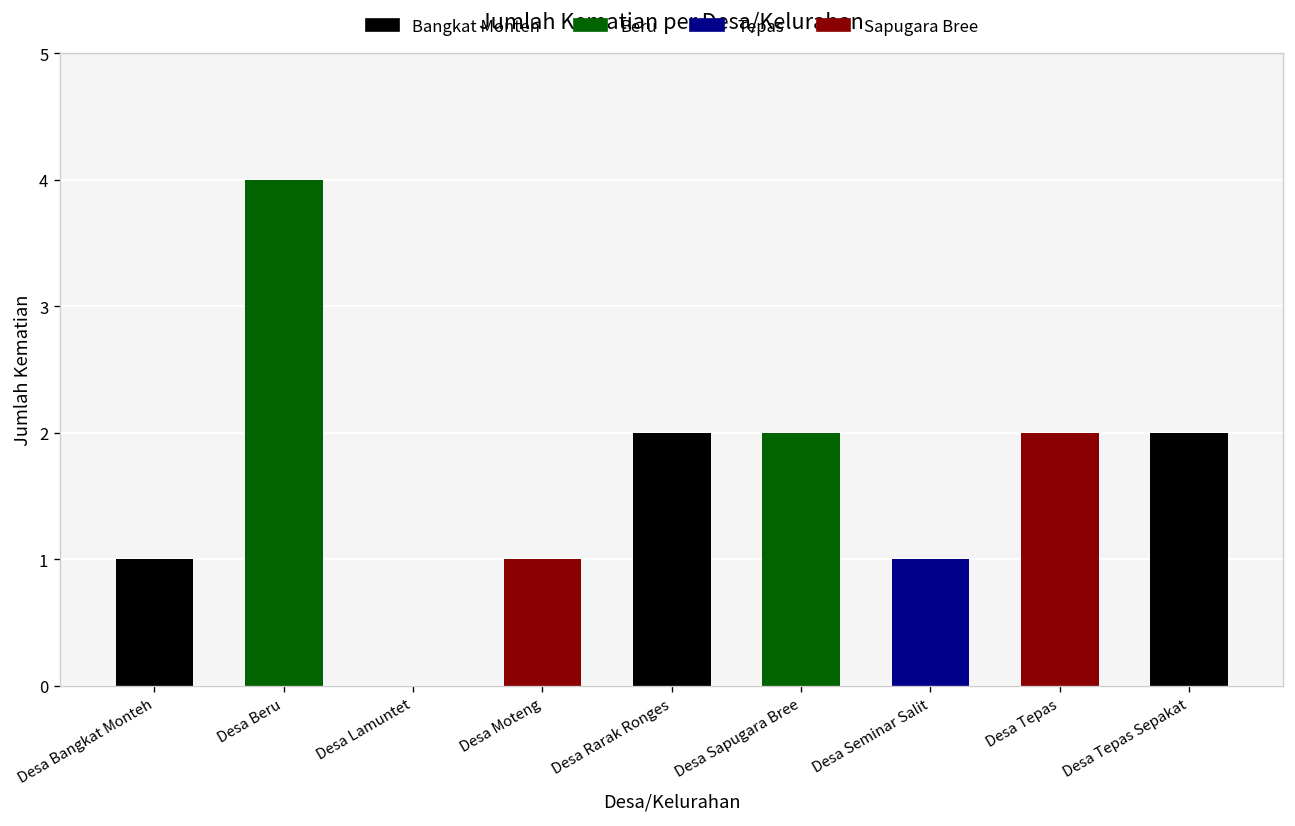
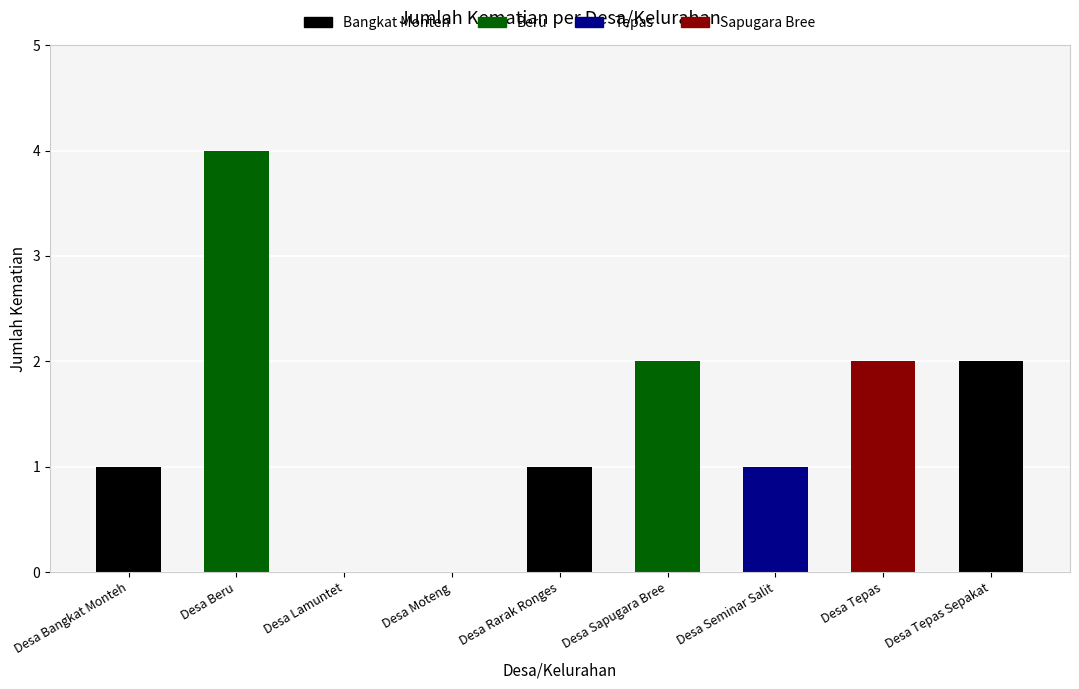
Desa Moteng: 1 -> 0
Desa Rarak Ronges: 2 -> 1
